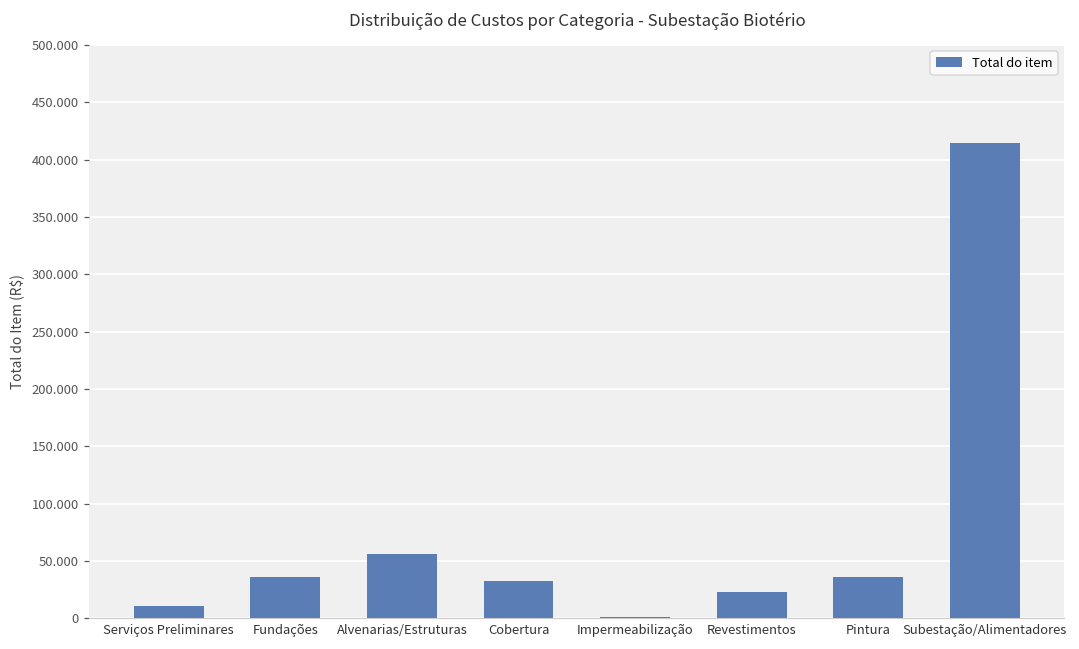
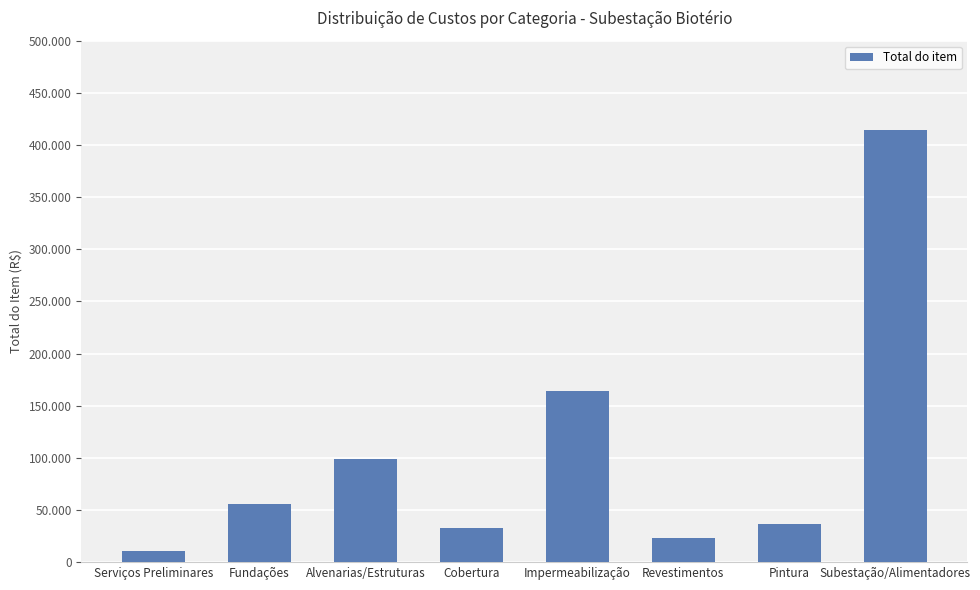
Fundações: 36 -> 56
Alvenarias/Estruturas: 56 -> 99
Impermeabilização: 1 -> 164
